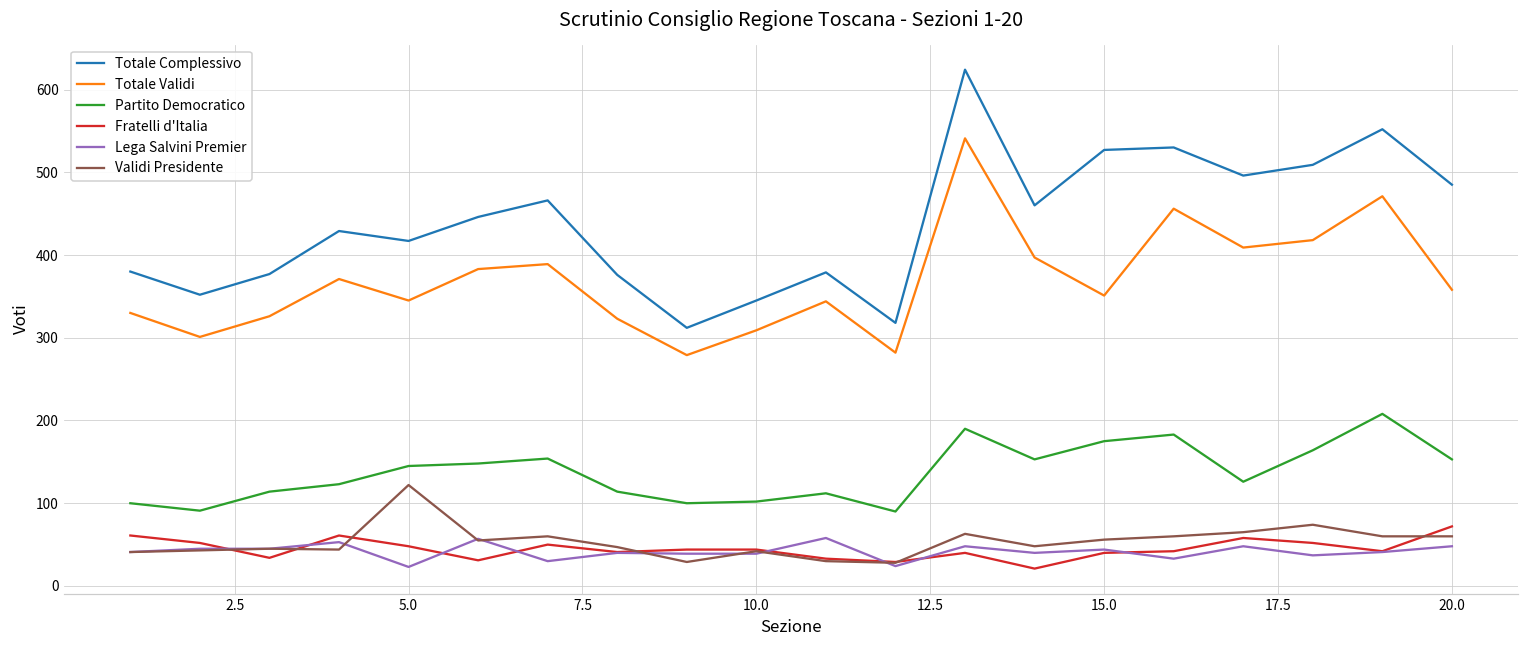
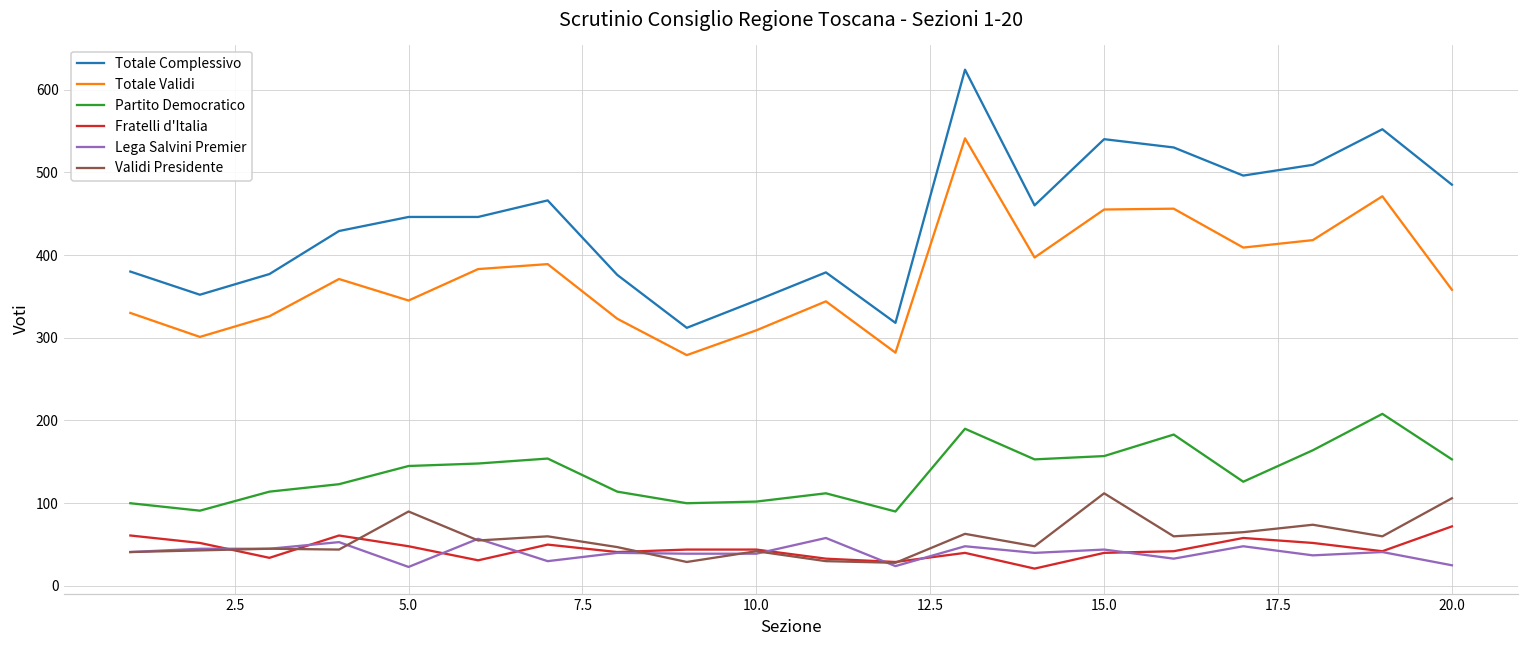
Totale Complessivo, 5.0: 420 -> 450
Validi Presidente, 5.0: 120 -> 90
Totale Complessivo, 15.0: 530 -> 540
Totale Validi, 15.0: 350 -> 460
Partito Democratico, 15.0: 180 -> 160
Validi Presidente, 15.0: 60 -> 110
Lega Salvini Premier, 20.0: 50 -> 30
Validi Presidente, 20.0: 60 -> 110
